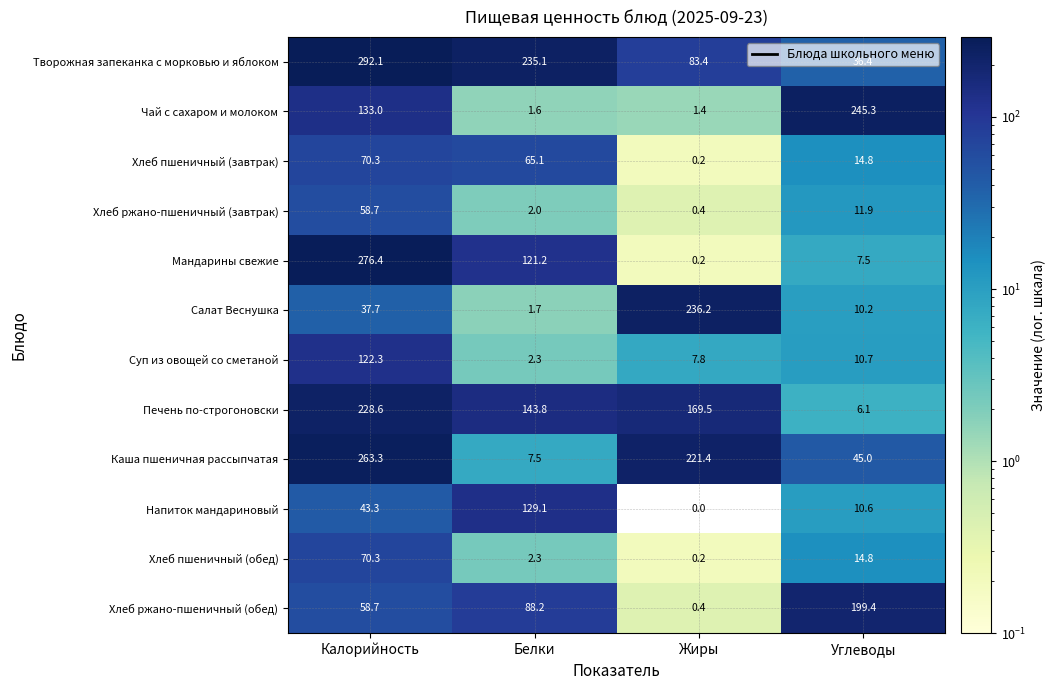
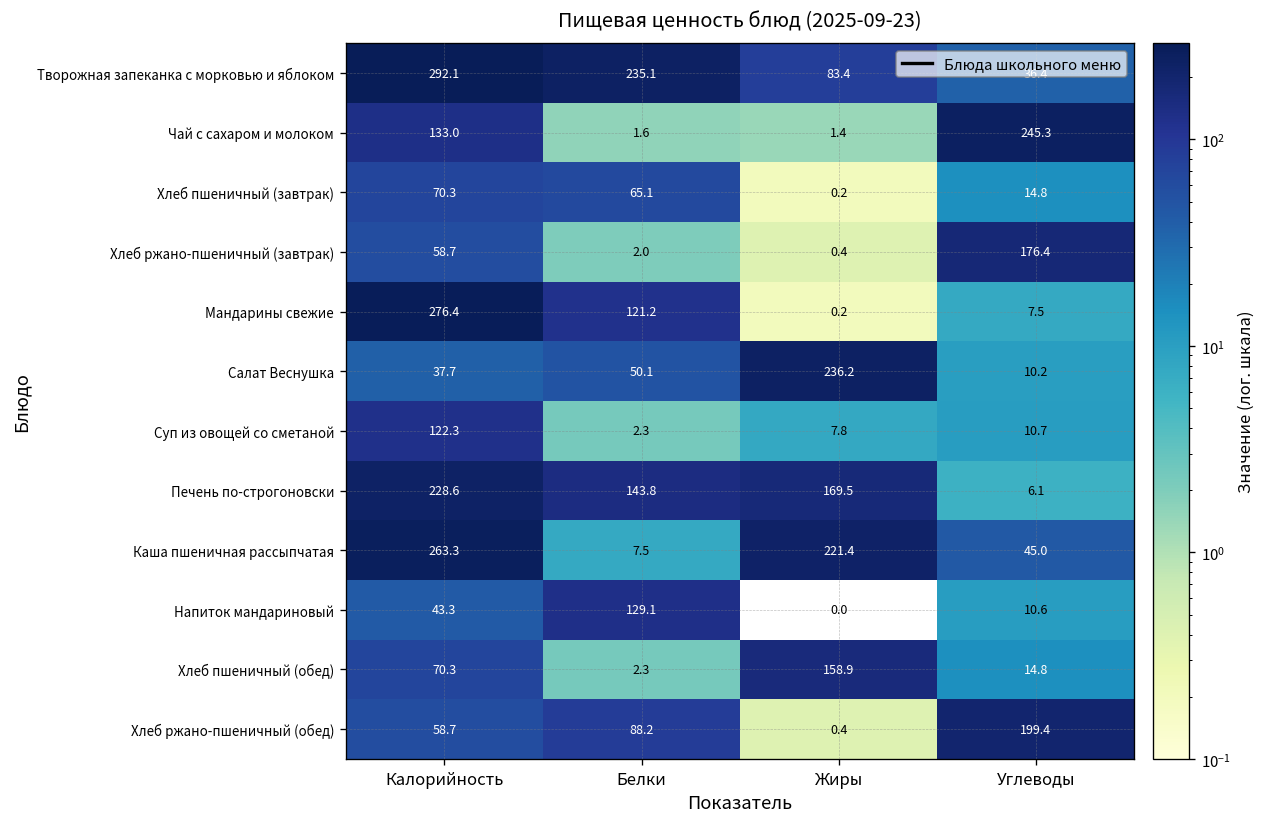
Хлеб ржано-пшеничный (завтрак), Углеводы: 11.9 -> 176.4
Салат Веснушка, Белки: 1.7 -> 50.1
Хлеб пшеничный (обед), Жиры: 0.2 -> 158.9
